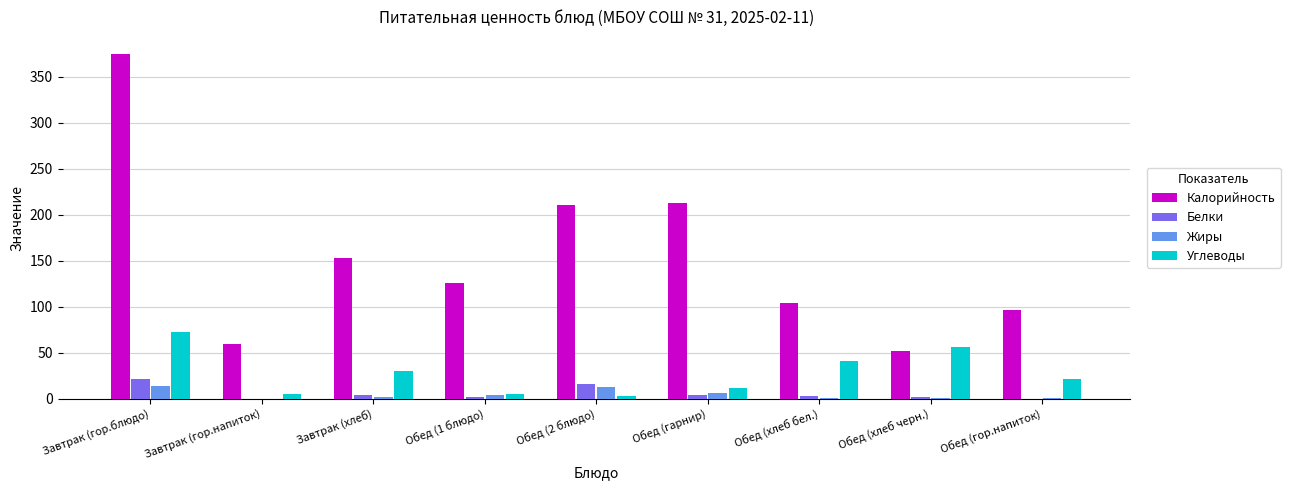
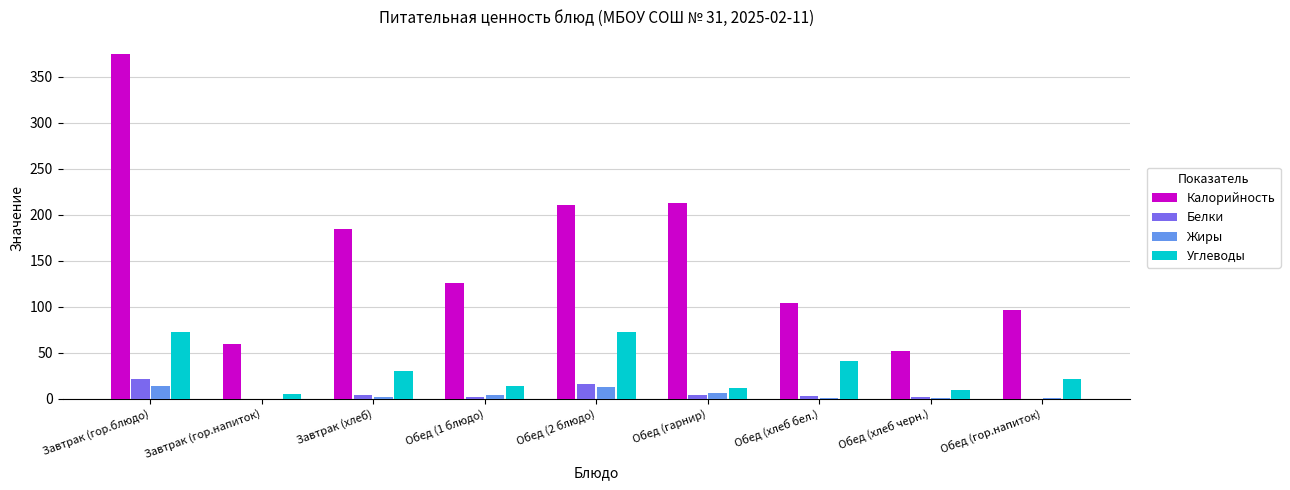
Калорийность, Завтрак (хлеб): 150 -> 180
Углеводы, Обед (1 блюдо): 5 -> 14
Углеводы, Обед (2 блюдо): 0 -> 70
Углеводы, Обед (хлеб черн.): 60 -> 10
